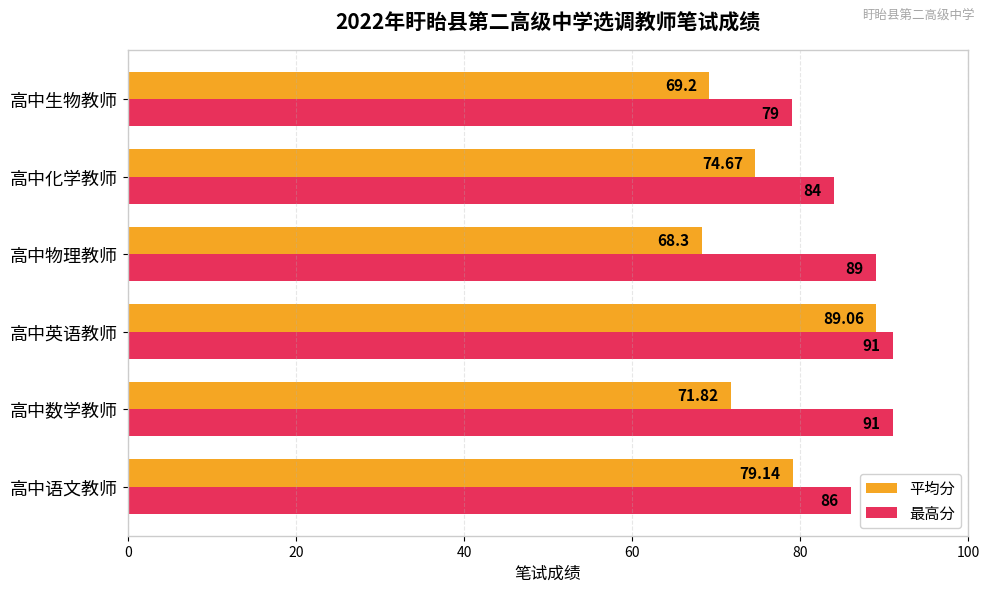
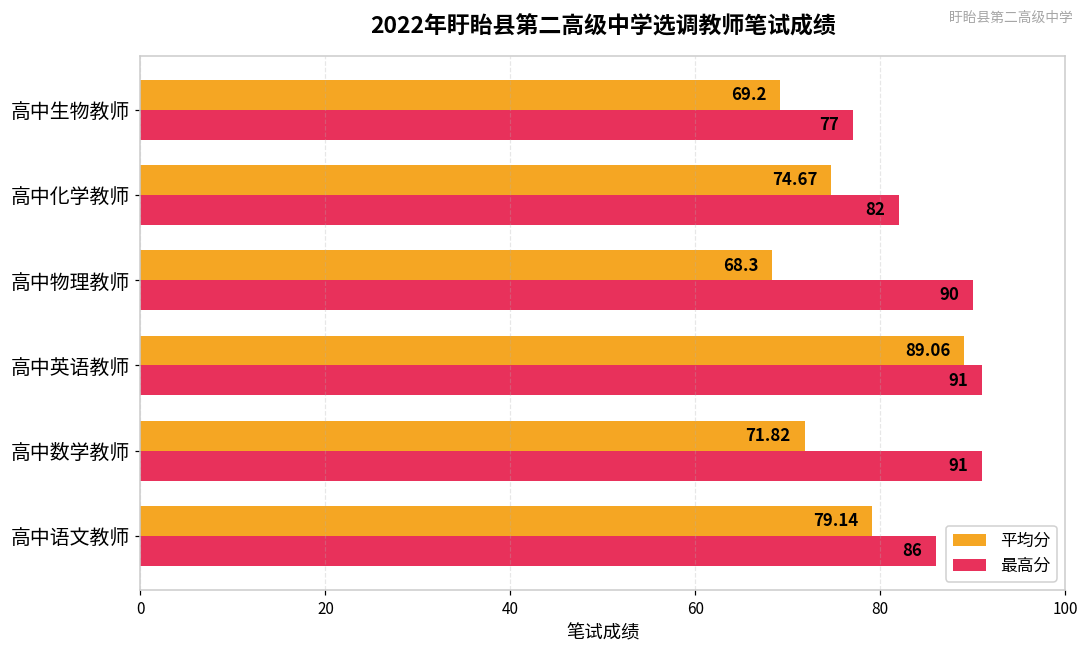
最高分, 高中生物教师: 79 -> 77
最高分, 高中化学教师: 84 -> 82
最高分, 高中物理教师: 89 -> 90
